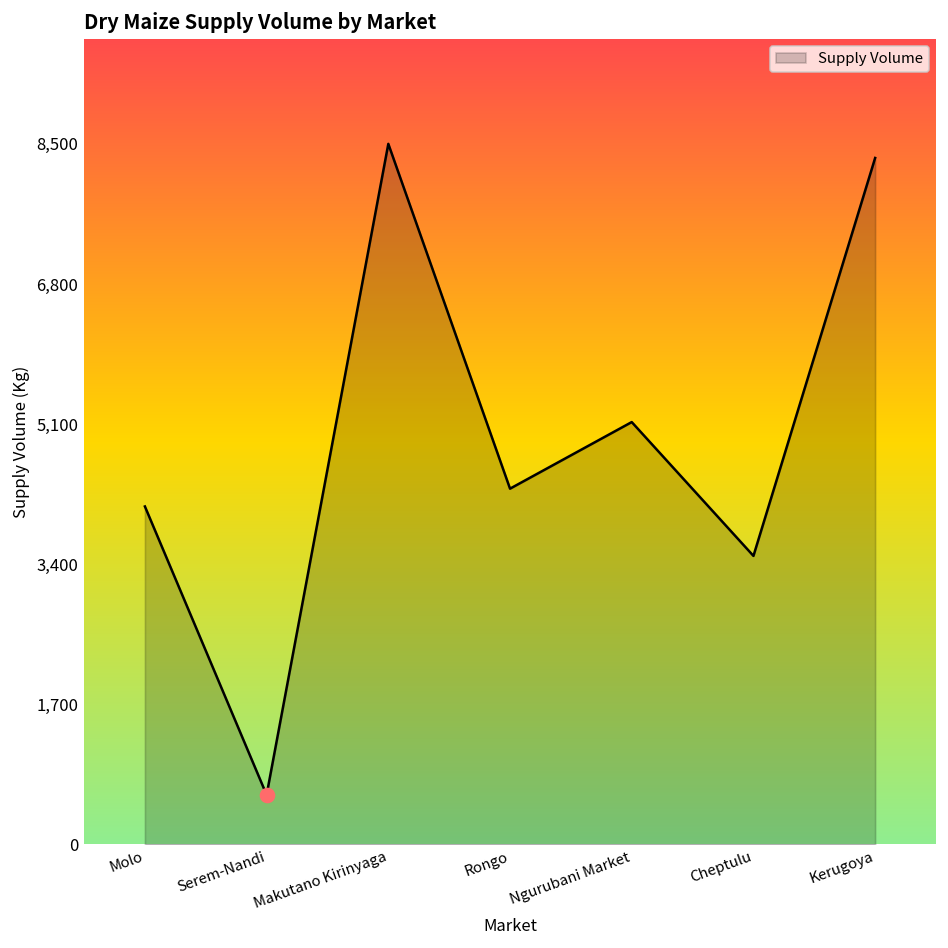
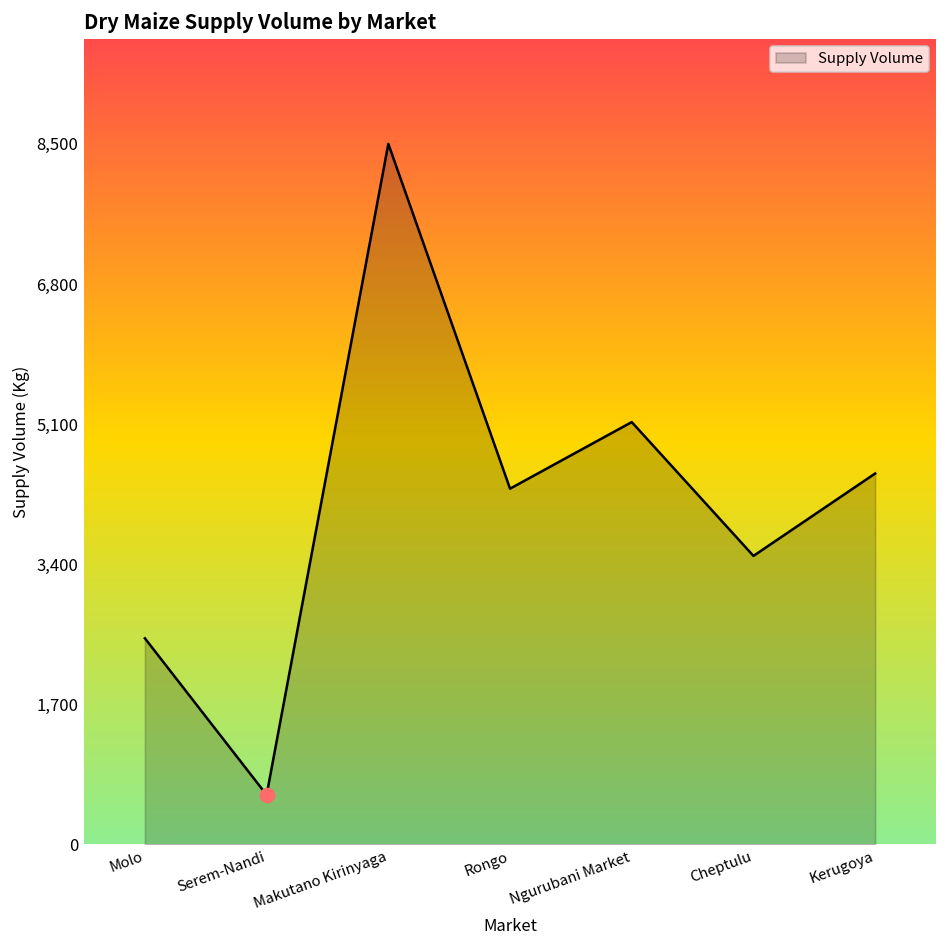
Supply Volume, Molo: 4,100 -> 2,500
Supply Volume, Kerugoya: 8,300 -> 4,500
